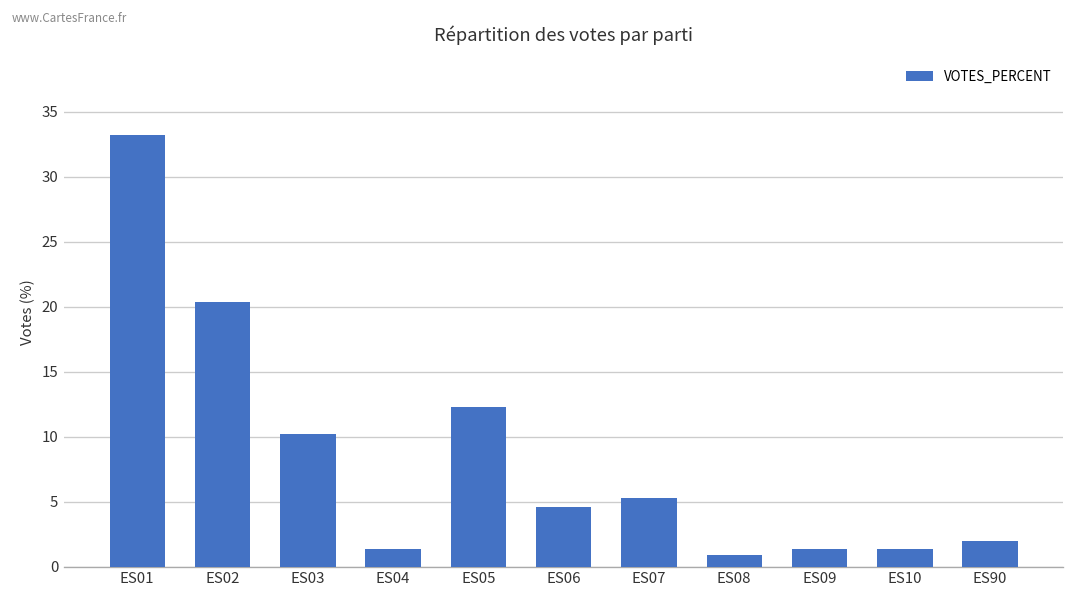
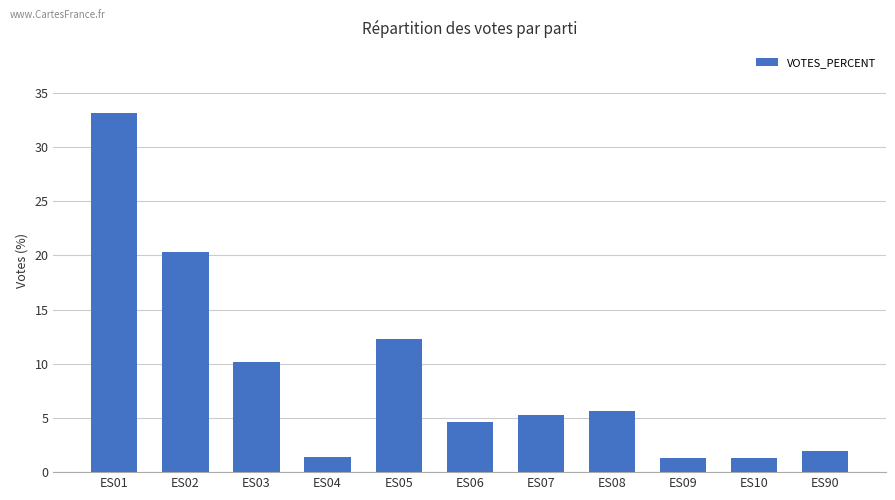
ES08: 0.9 -> 5.6
